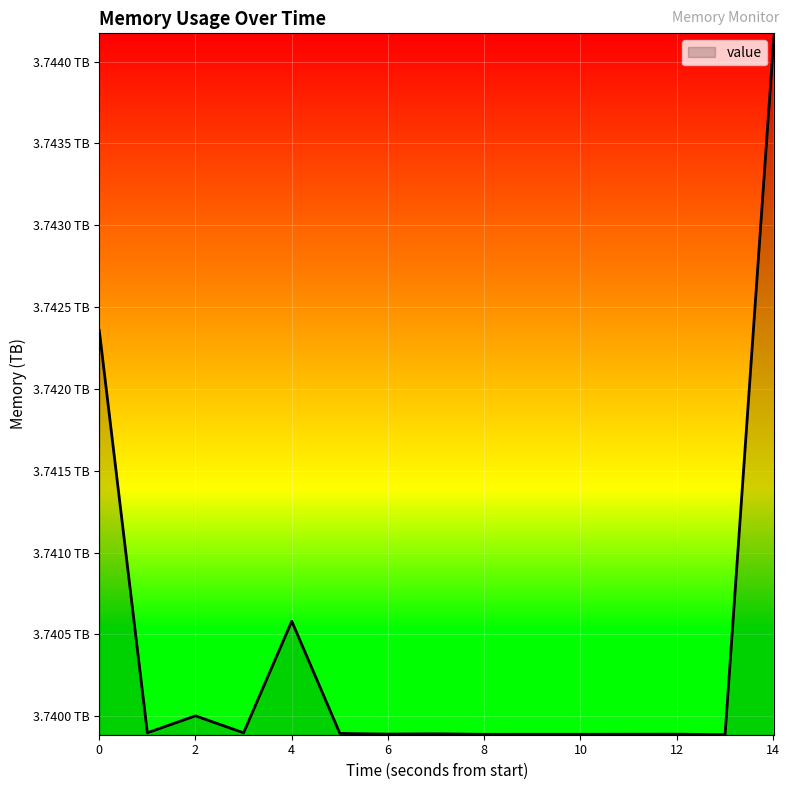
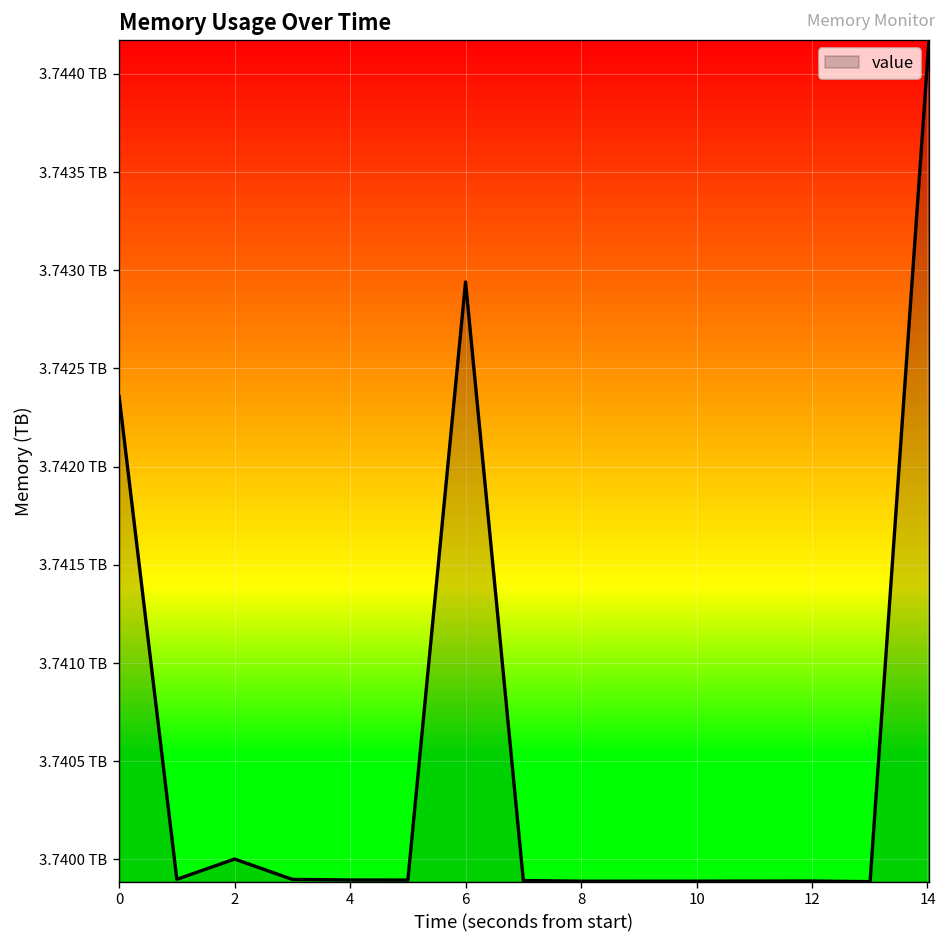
4: 3.74058 TB -> 3.73990 TB
6: 3.73989 TB -> 3.74294 TB
